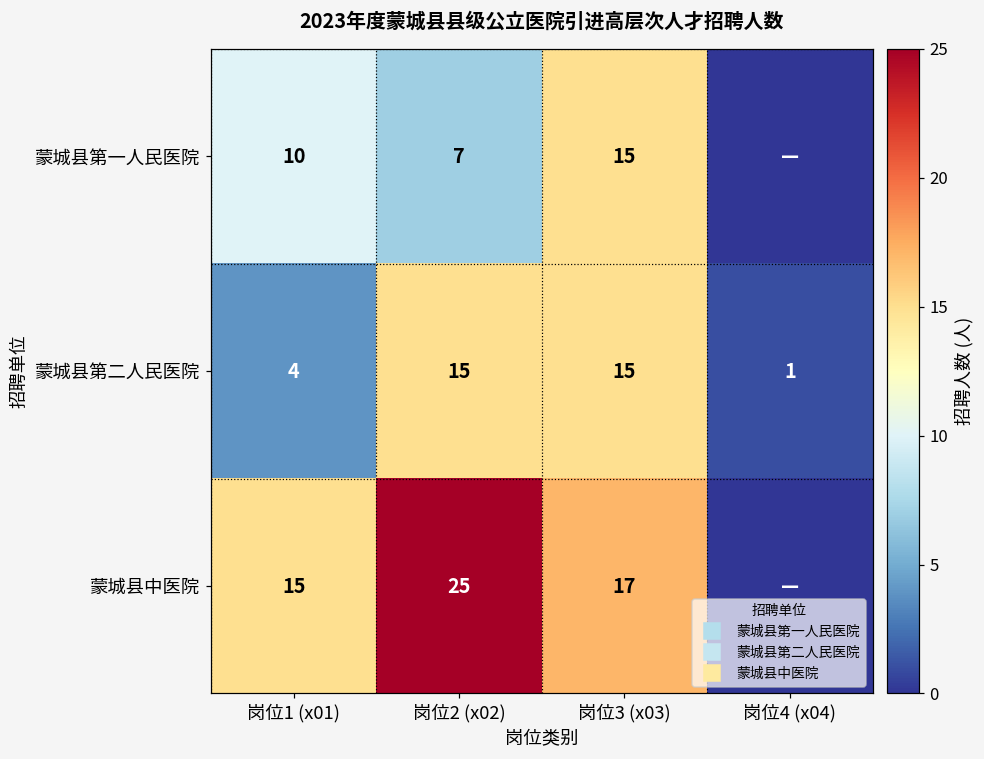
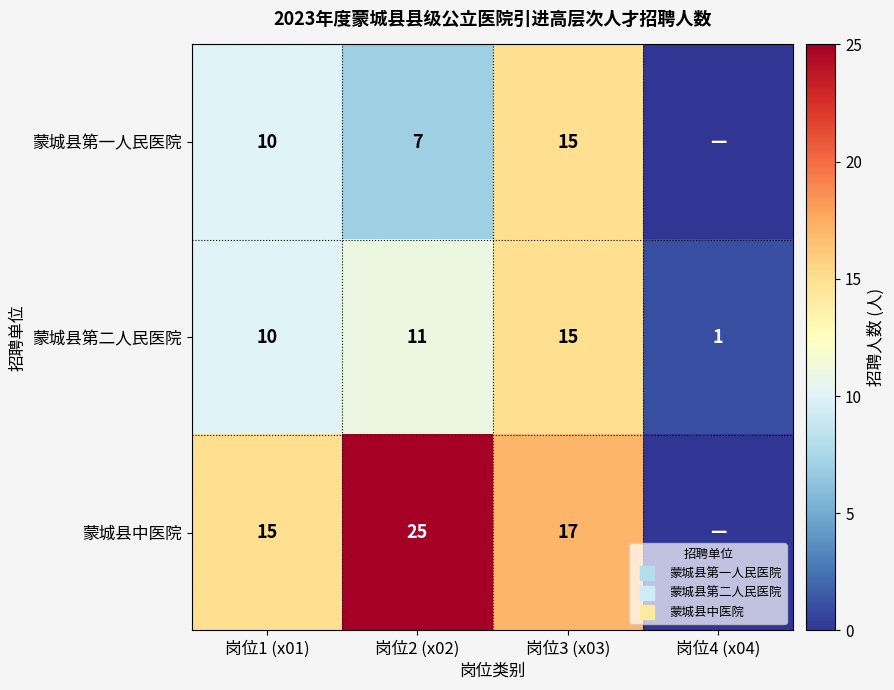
蒙城县第二人民医院, 岗位1 (x01): 4 -> 10
蒙城县第二人民医院, 岗位2 (x02): 15 -> 11
